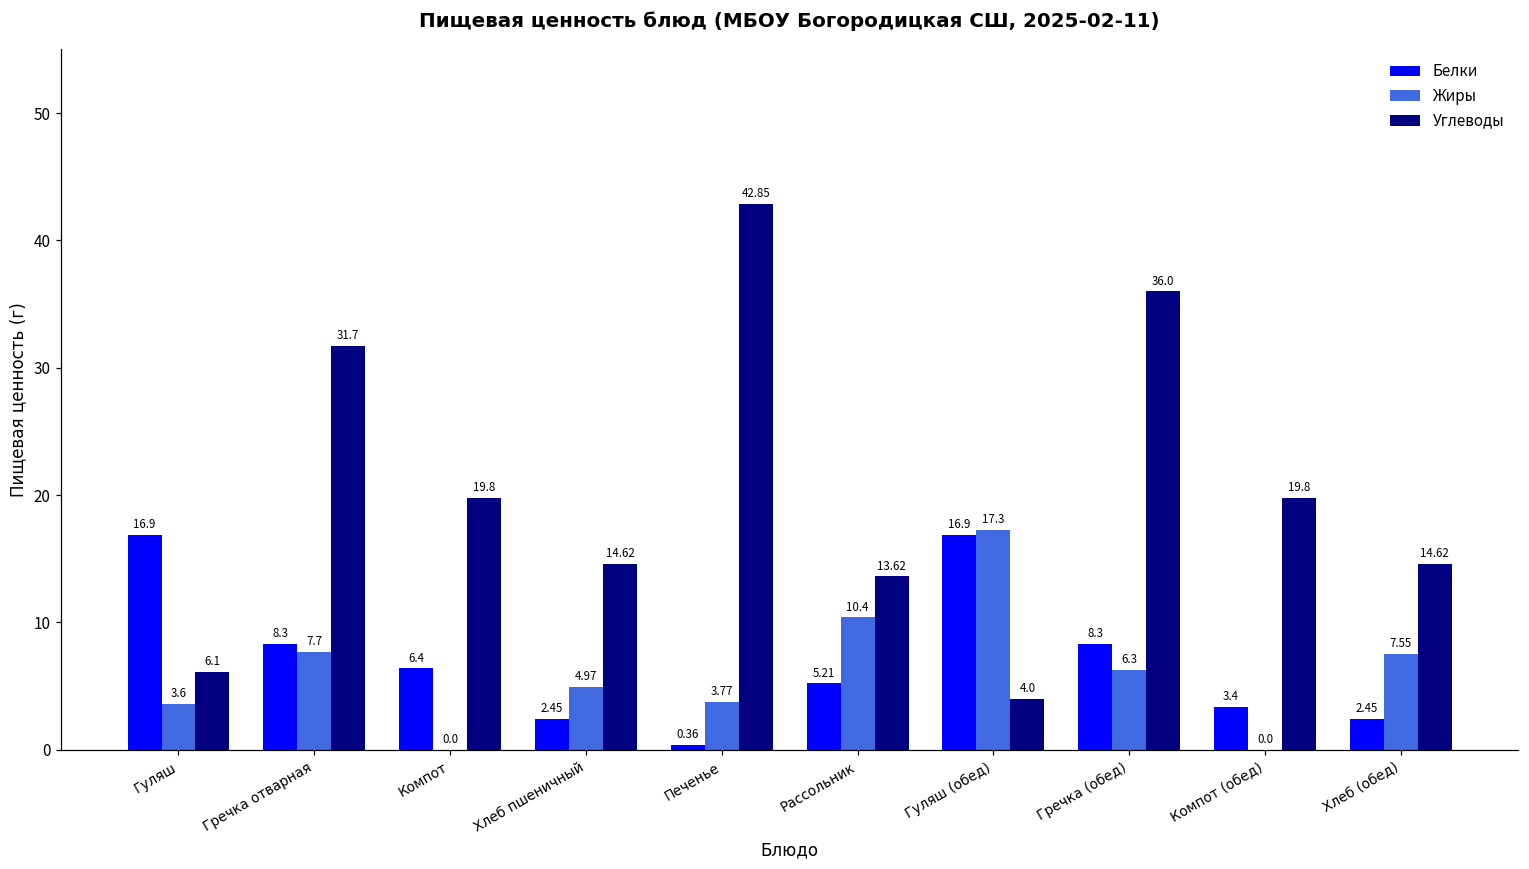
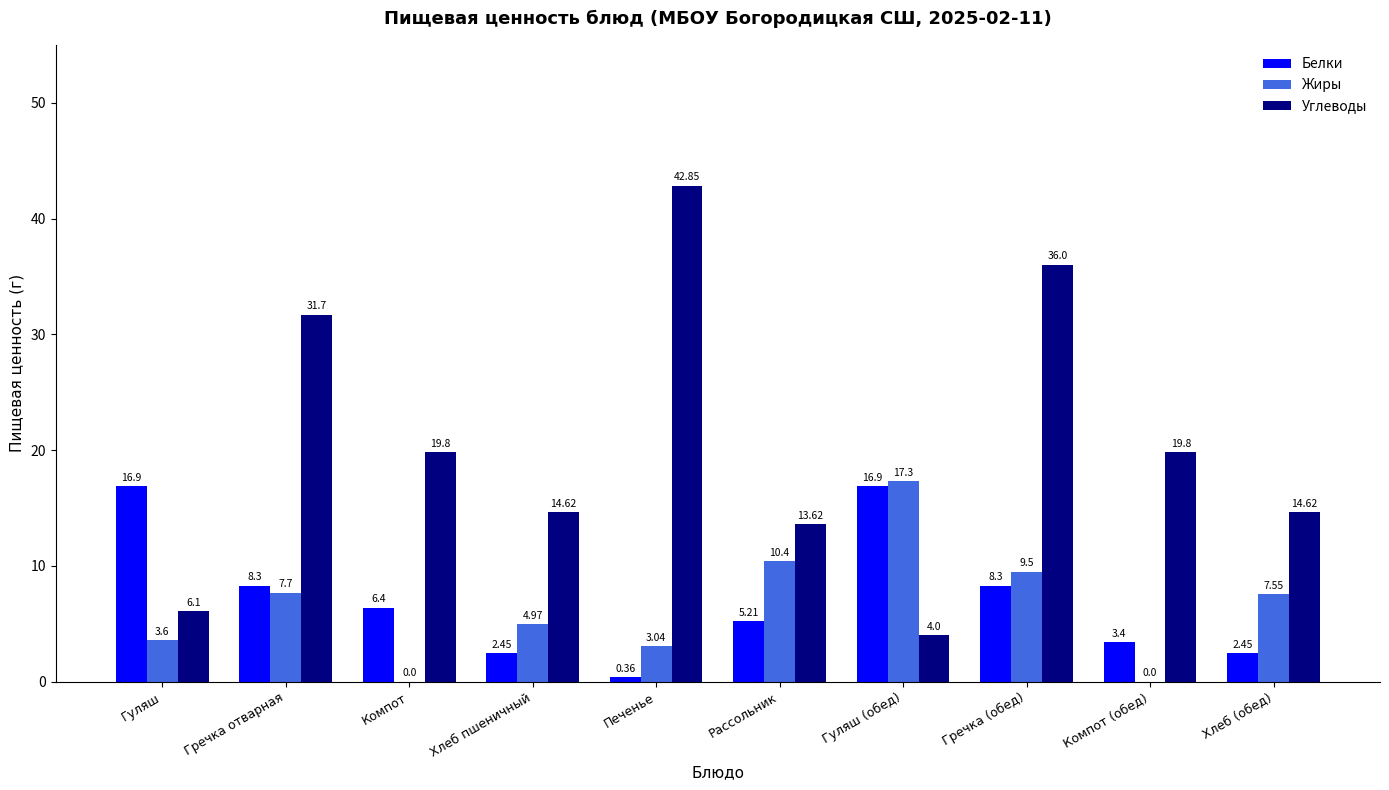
Жиры, Печенье: 3.77 -> 3.04
Жиры, Гречка (обед): 6.3 -> 9.5
